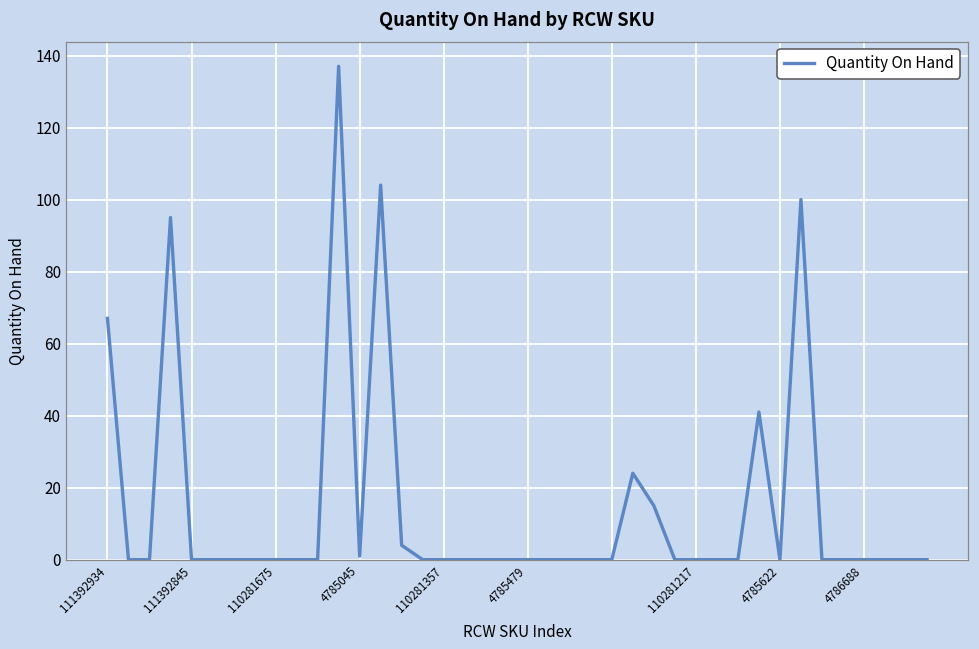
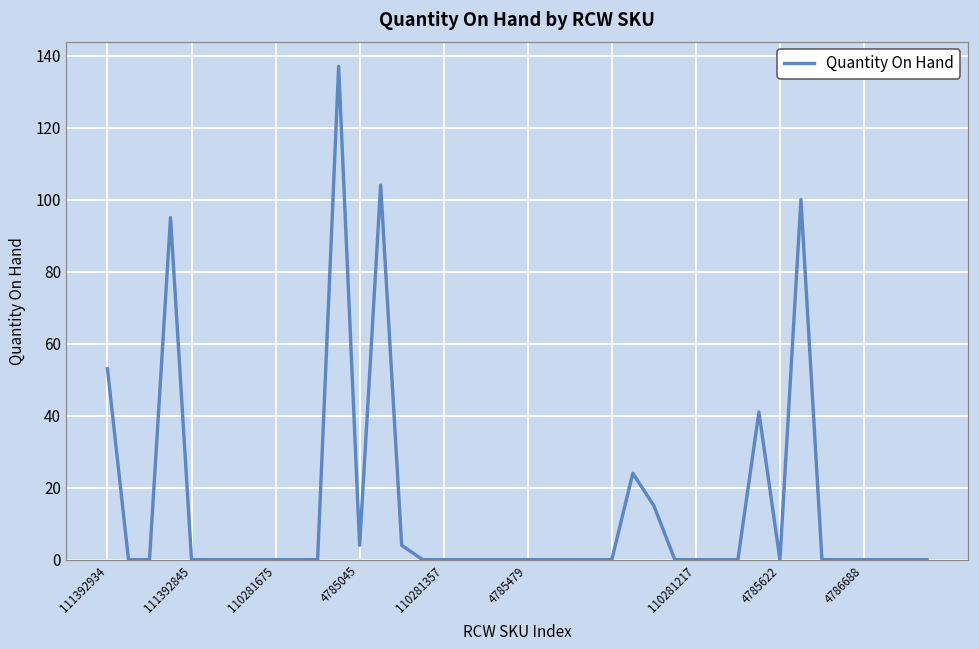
111392934: 67 -> 53
4785045: 1 -> 4
